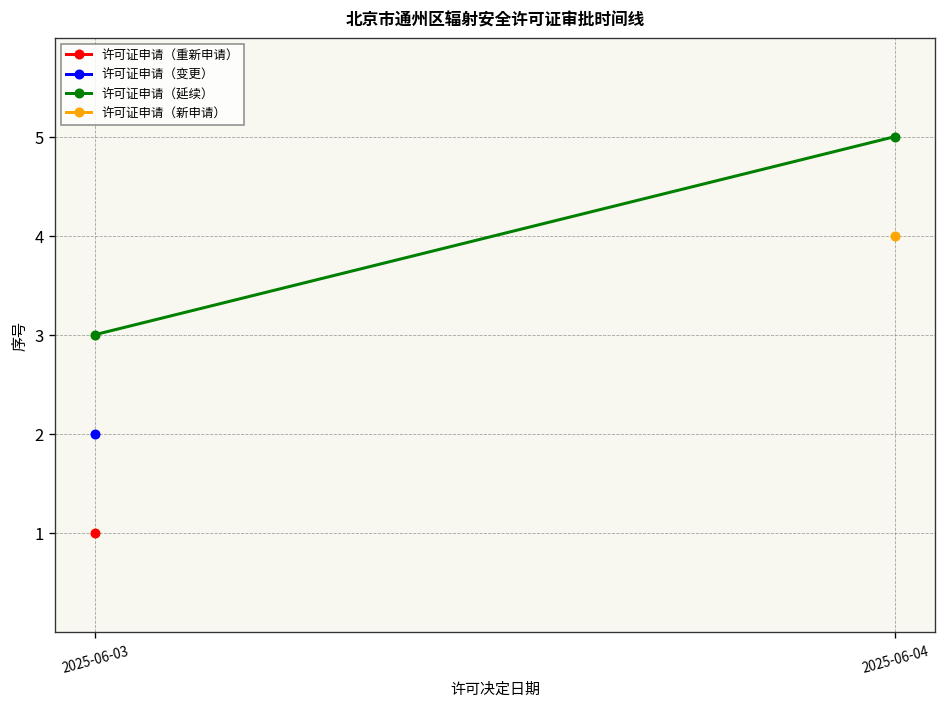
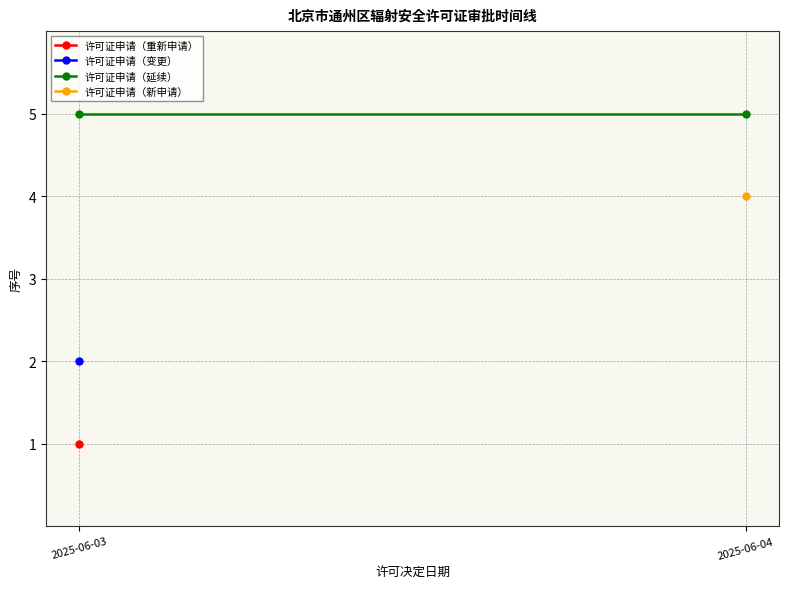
许可证申请（延续）, 2025-06-03: 3 -> 5
